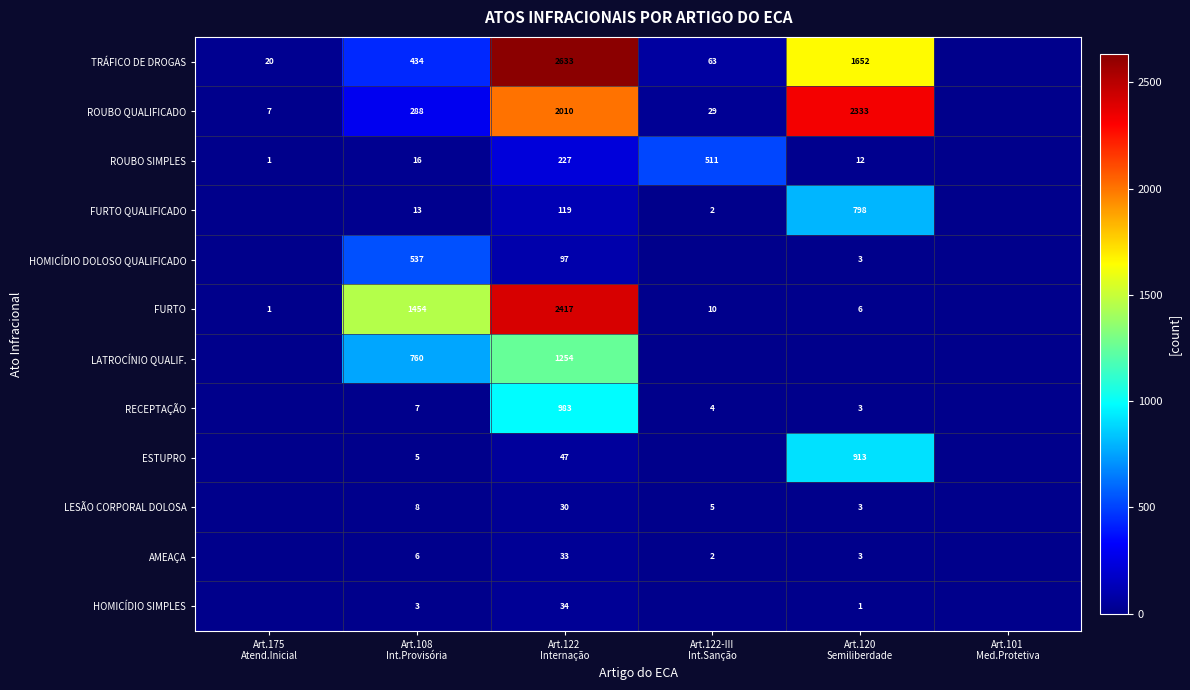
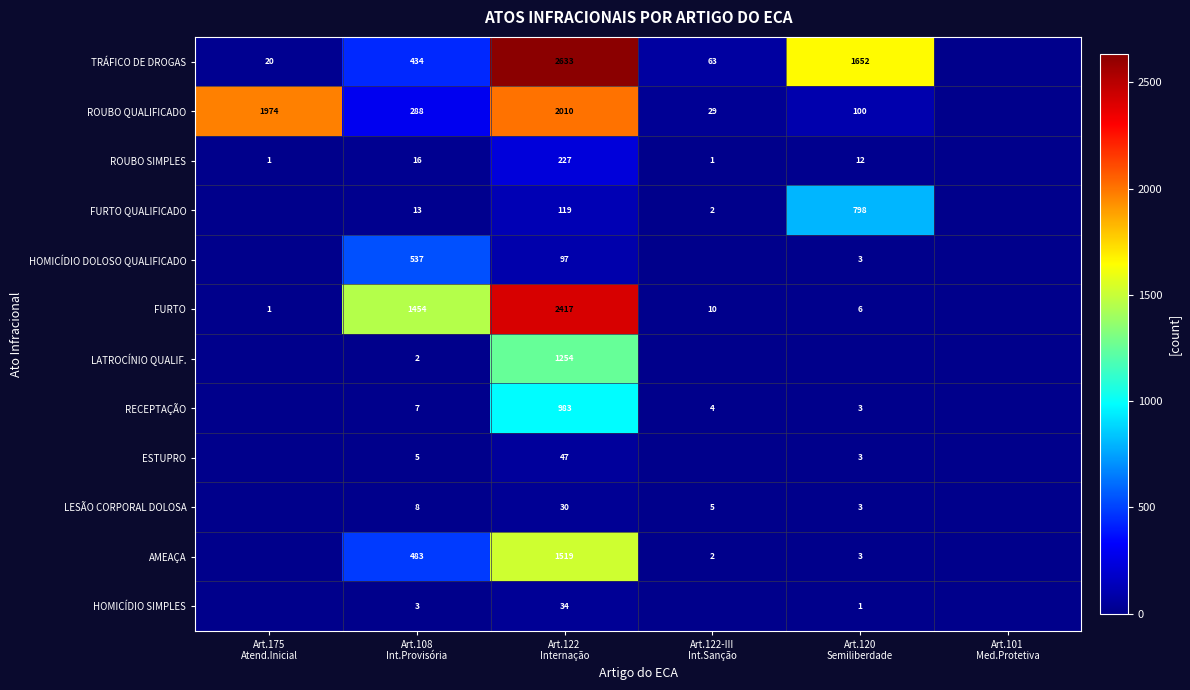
ROUBO QUALIFICADO, Art.175 Atend.Inicial: 7 -> 1974
ROUBO QUALIFICADO, Art.120 Semiliberdade: 2333 -> 100
ROUBO SIMPLES, Art.122-III Int.Sanção: 511 -> 1
LATROCÍNIO QUALIF., Art.108 Int.Provisória: 760 -> 2
ESTUPRO, Art.120 Semiliberdade: 913 -> 3
AMEAÇA, Art.108 Int.Provisória: 6 -> 483
AMEAÇA, Art.122 Internação: 33 -> 1519
